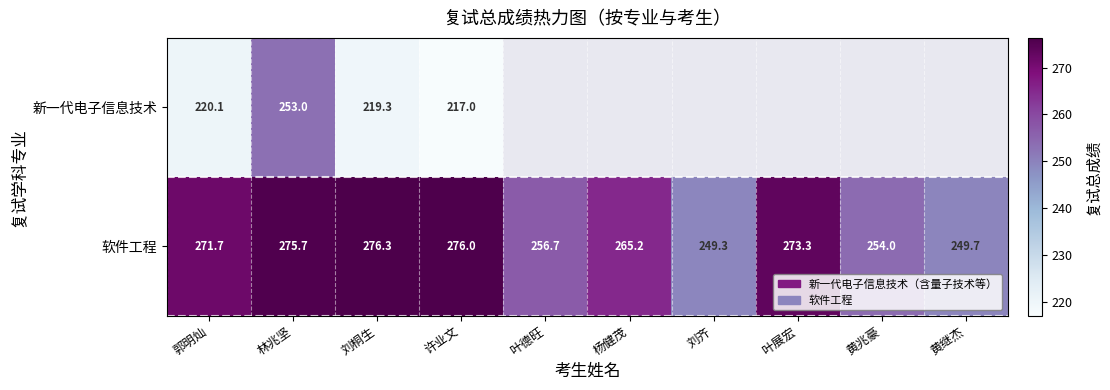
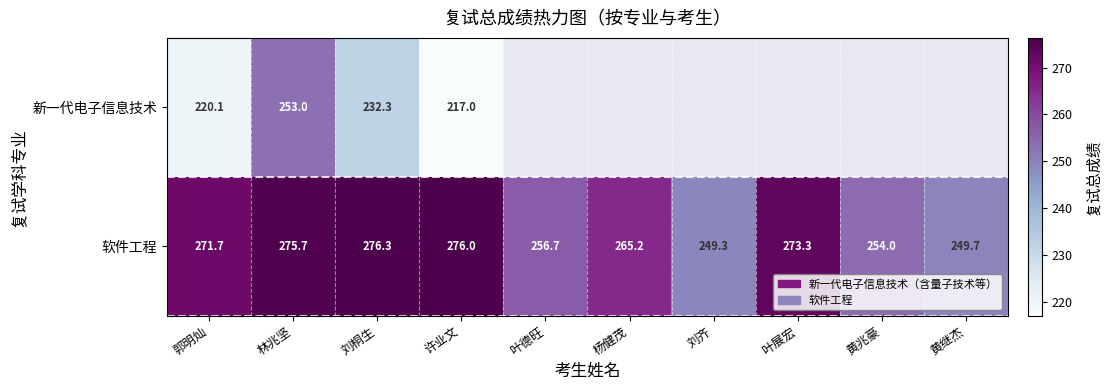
新一代电子信息技术, 刘桐生: 219.3 -> 232.3
